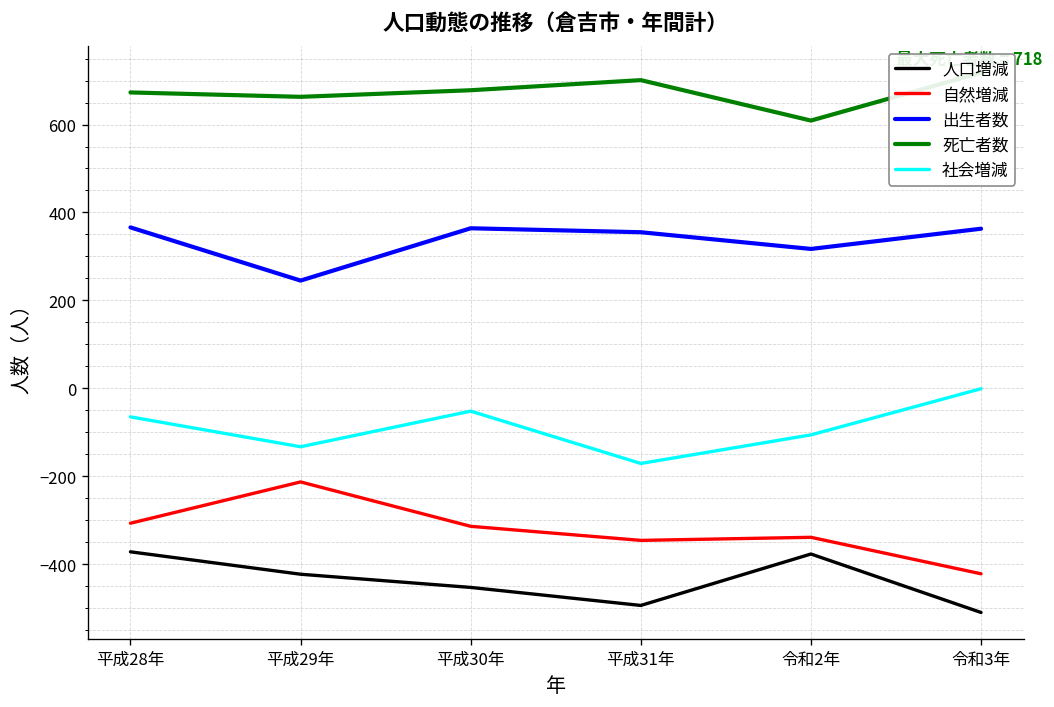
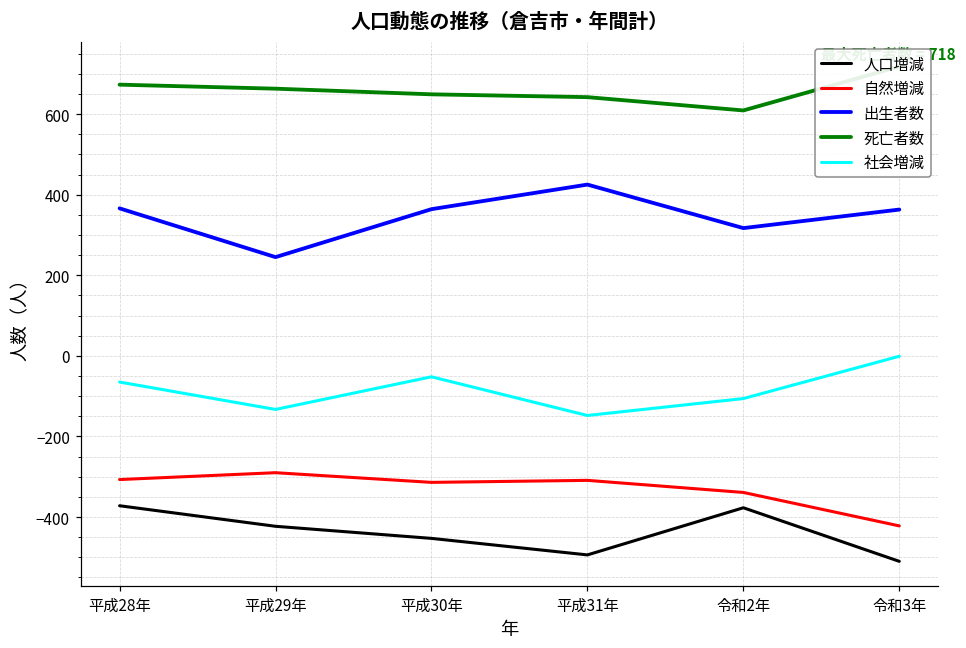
自然増減, 平成29年: -210 -> -290
死亡者数, 平成30年: 680 -> 650
自然増減, 平成31年: -350 -> -310
出生者数, 平成31年: 360 -> 430
死亡者数, 平成31年: 700 -> 640
社会増減, 平成31年: -170 -> -150
